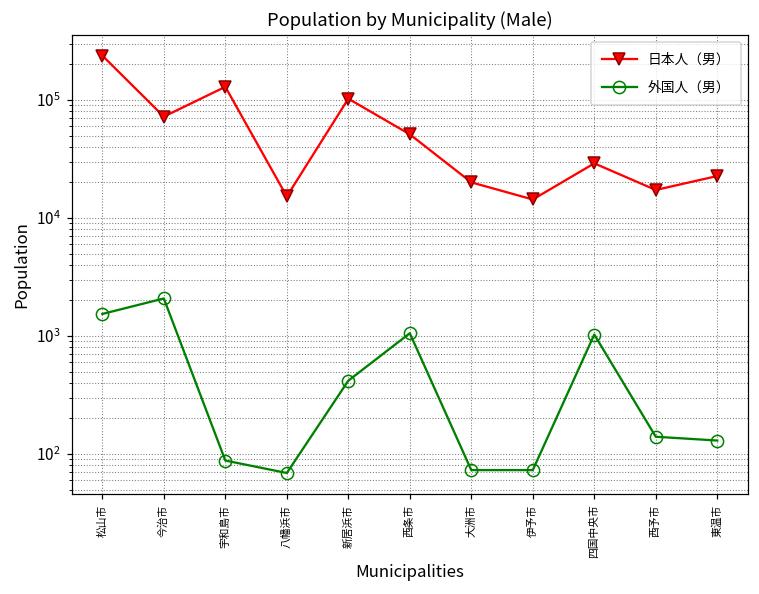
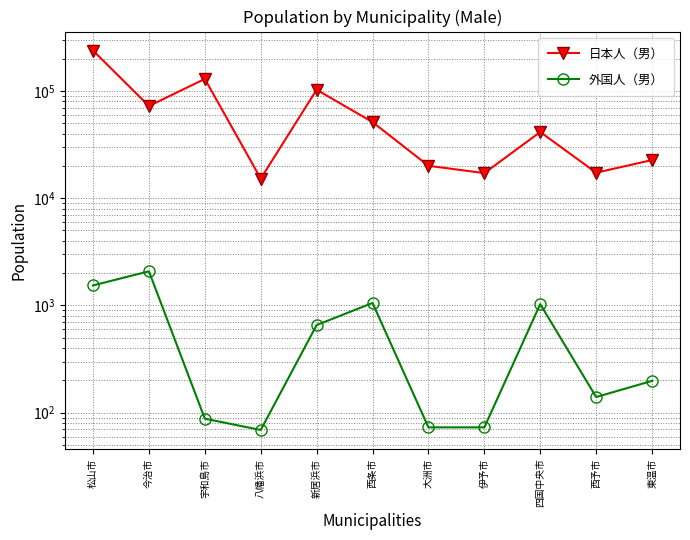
外国人（男）, 新居浜市: 420 -> 700
日本人（男）, 伊予市: 14000 -> 17000
日本人（男）, 四国中央市: 29000 -> 41000
外国人（男）, 東温市: 130 -> 200
